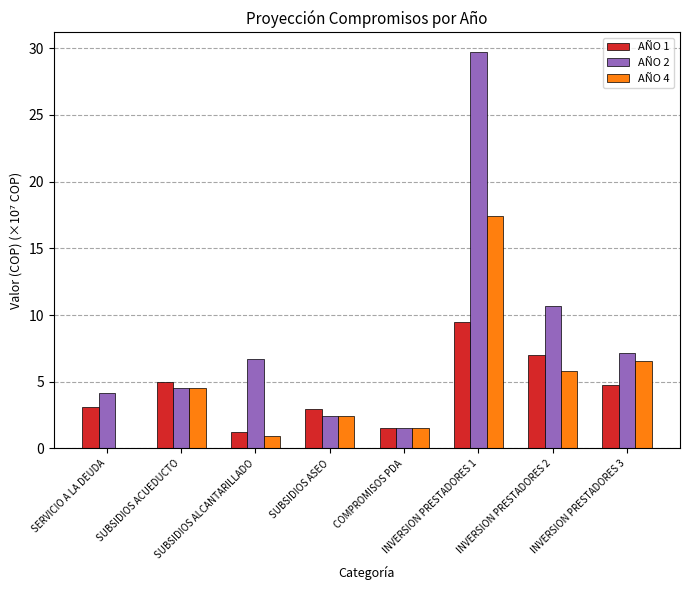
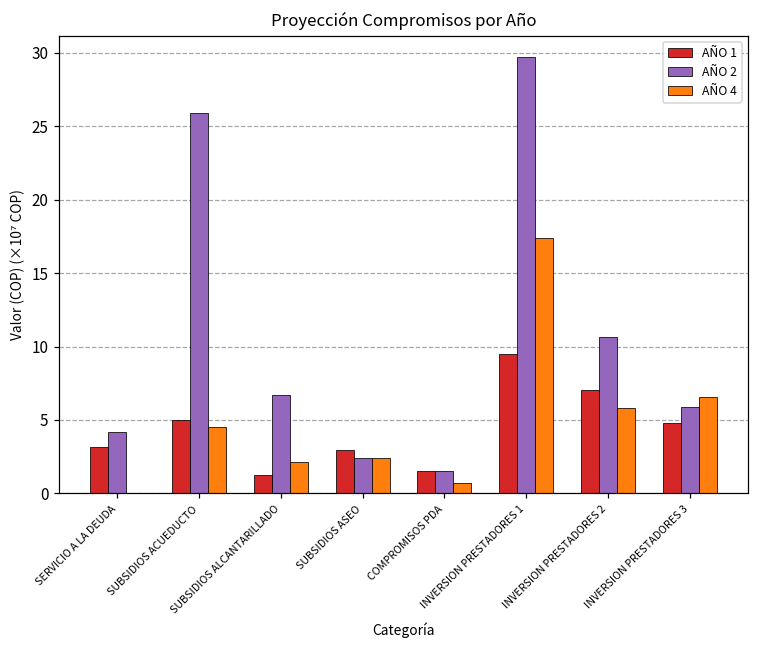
AÑO 2, SUBSIDIOS ACUEDUCTO: 4.5 -> 25.9
AÑO 4, SUBSIDIOS ALCANTARILLADO: 0.9 -> 2.1
AÑO 4, COMPROMISOS PDA: 1.5 -> 0.7
AÑO 2, INVERSION PRESTADORES 3: 7.1 -> 5.9
